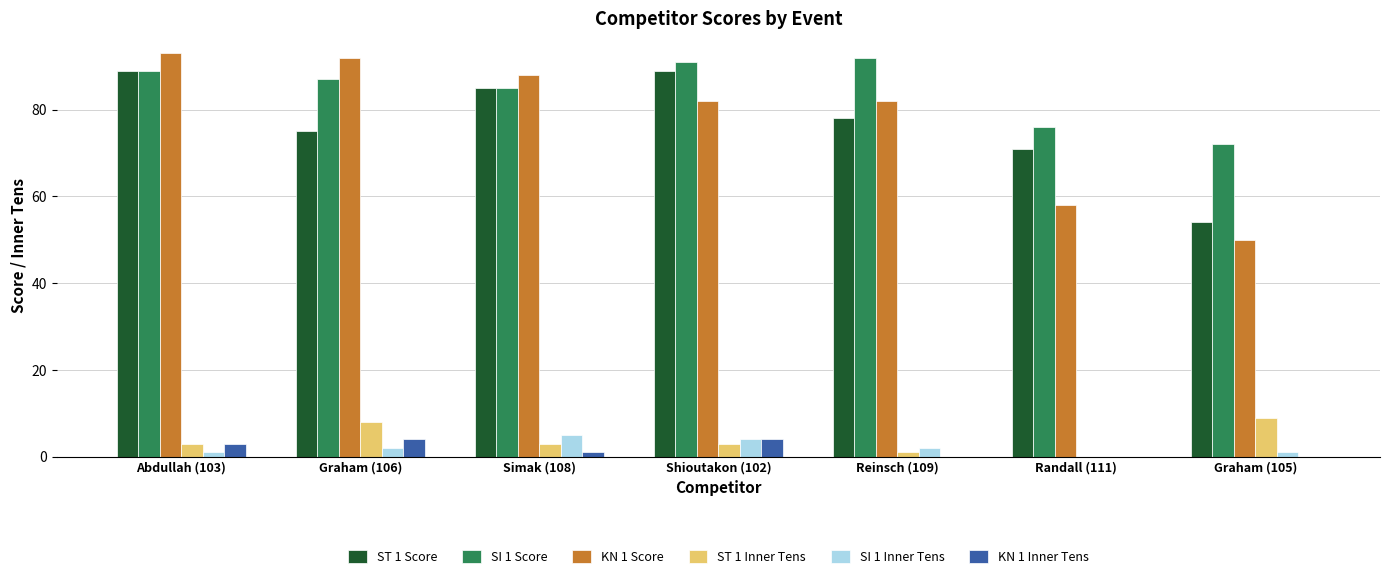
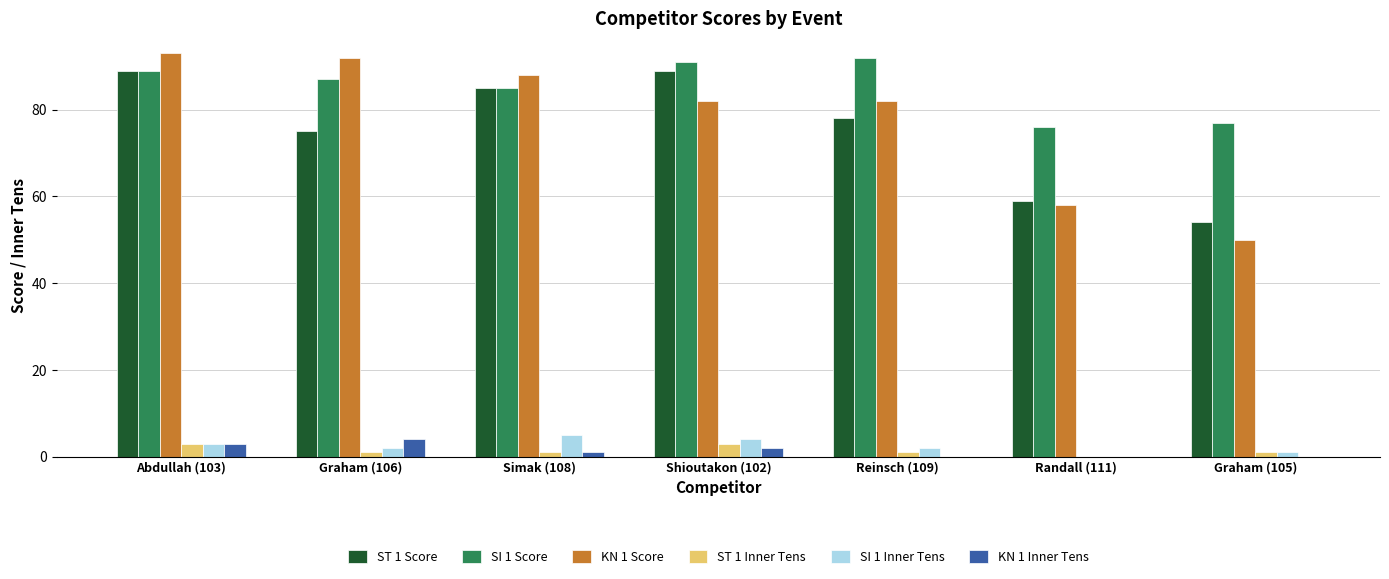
SI 1 Inner Tens, Abdullah (103): 1 -> 3
ST 1 Inner Tens, Graham (106): 8 -> 1
ST 1 Inner Tens, Simak (108): 3 -> 1
KN 1 Inner Tens, Shioutakon (102): 4 -> 2
ST 1 Score, Randall (111): 71 -> 59
SI 1 Score, Graham (105): 72 -> 77
ST 1 Inner Tens, Graham (105): 9 -> 1
